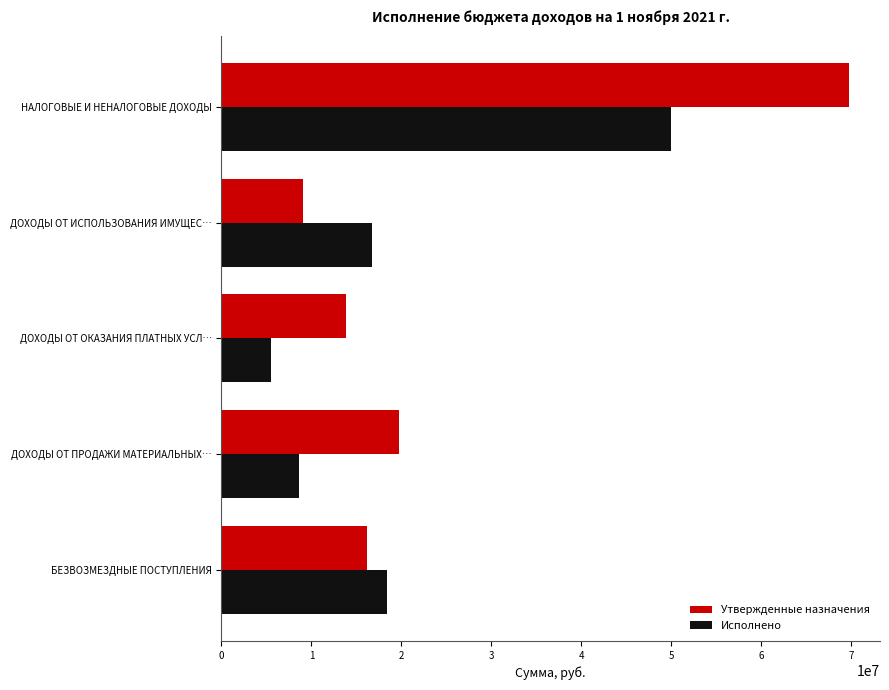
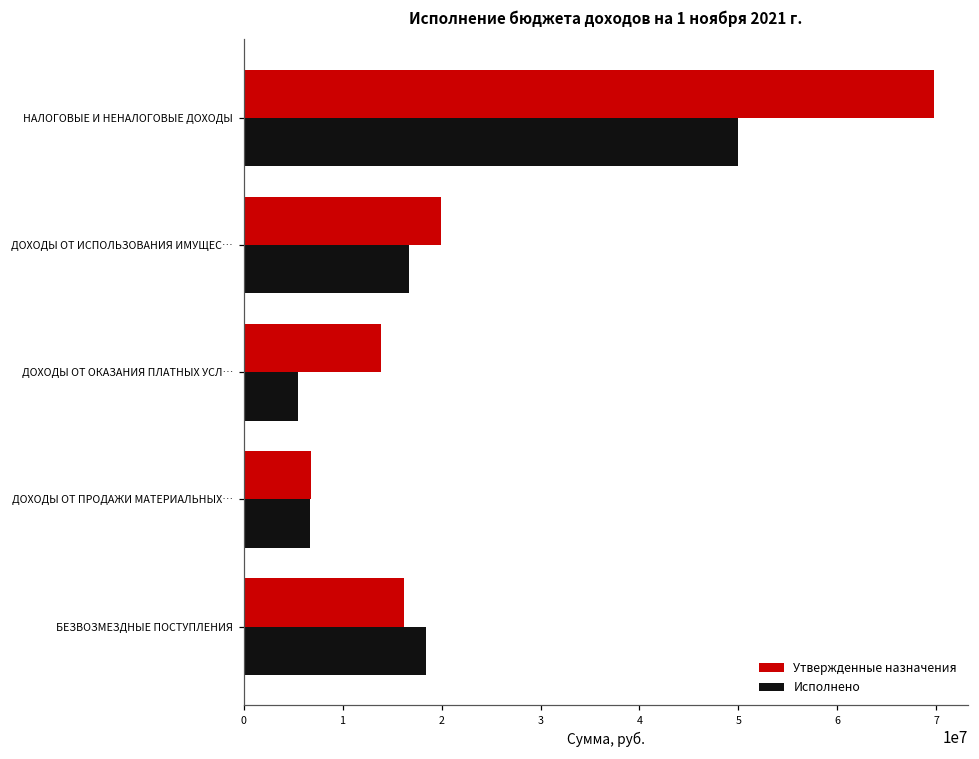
Утвержденные назначения, ДОХОДЫ ОТ ИСПОЛЬЗОВАНИЯ ИМУЩЕС…: 9000000 -> 20000000
Утвержденные назначения, ДОХОДЫ ОТ ПРОДАЖИ МАТЕРИАЛЬНЫХ…: 20000000 -> 7000000
Исполнено, ДОХОДЫ ОТ ПРОДАЖИ МАТЕРИАЛЬНЫХ…: 9000000 -> 7000000
